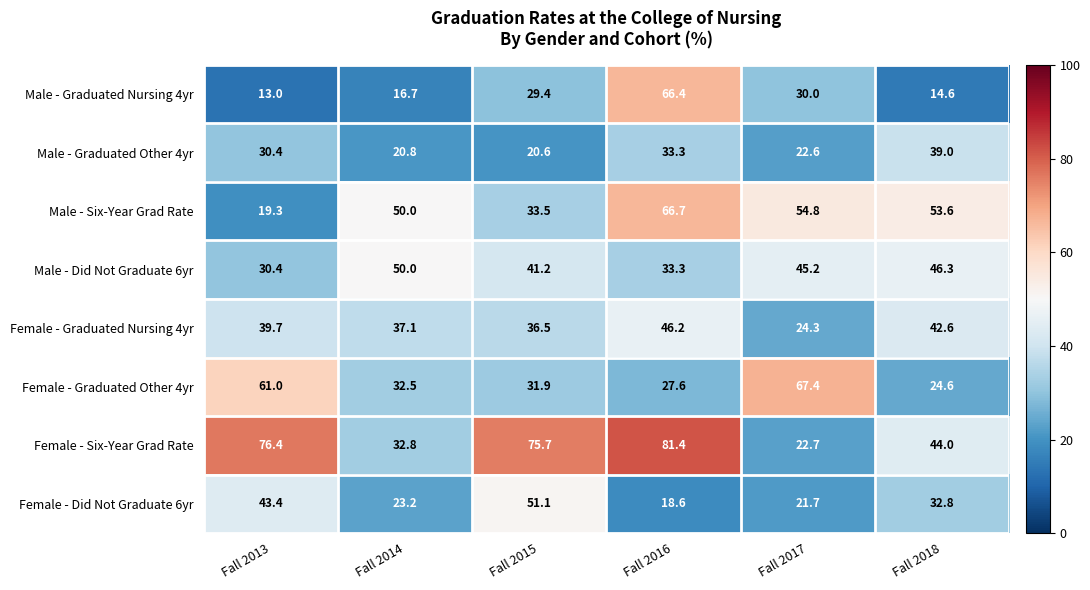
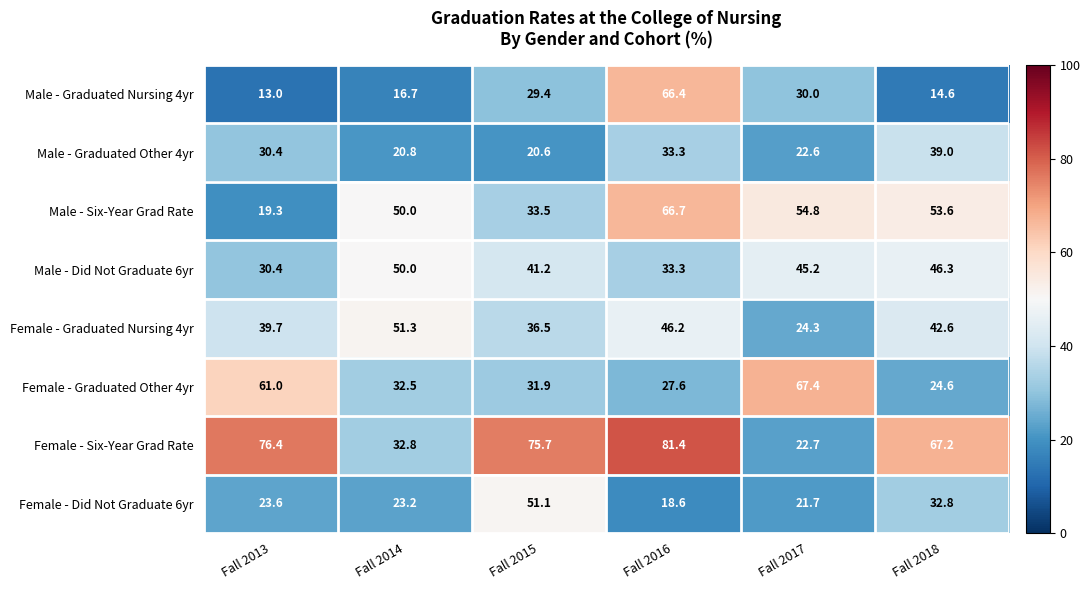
Female - Graduated Nursing 4yr, Fall 2014: 37.1 -> 51.3
Female - Six-Year Grad Rate, Fall 2018: 44.0 -> 67.2
Female - Did Not Graduate 6yr, Fall 2013: 43.4 -> 23.6
